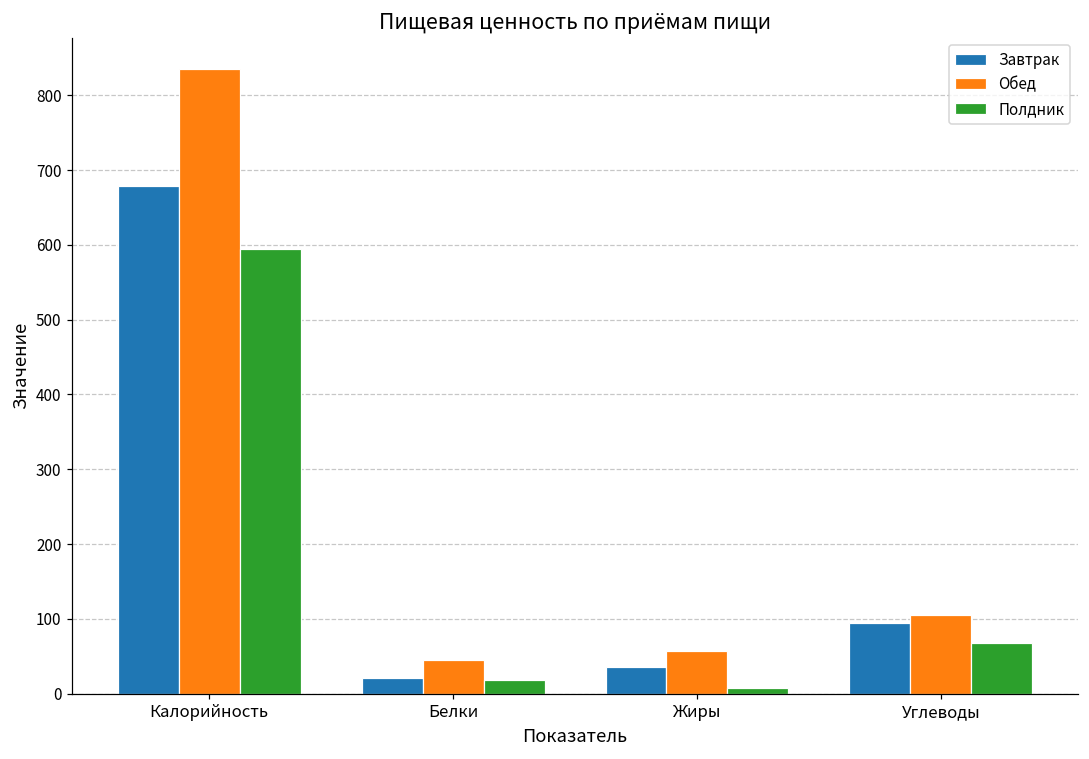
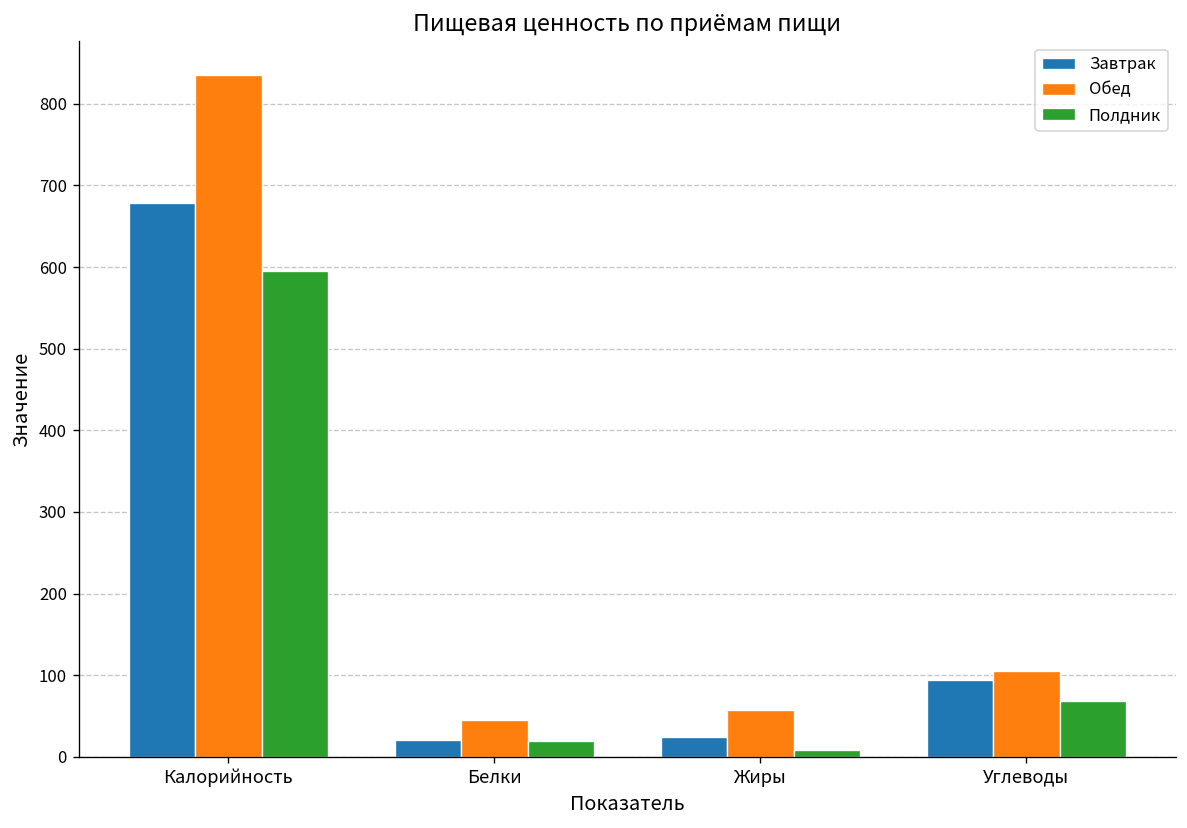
Завтрак, Жиры: 40 -> 20
